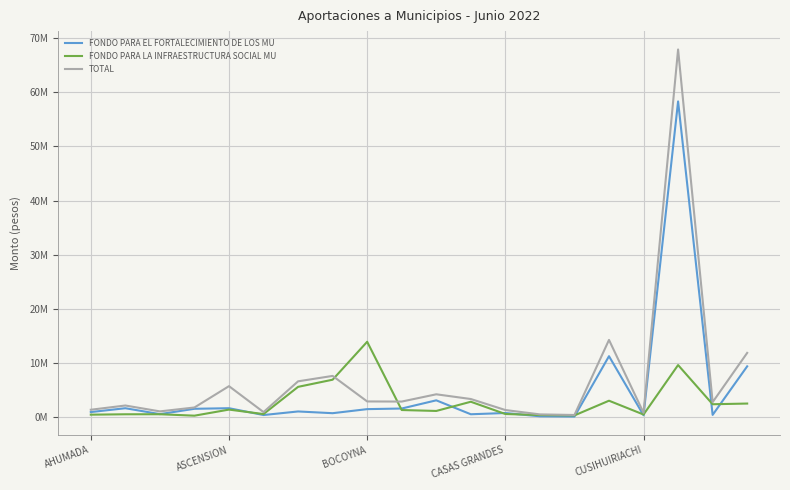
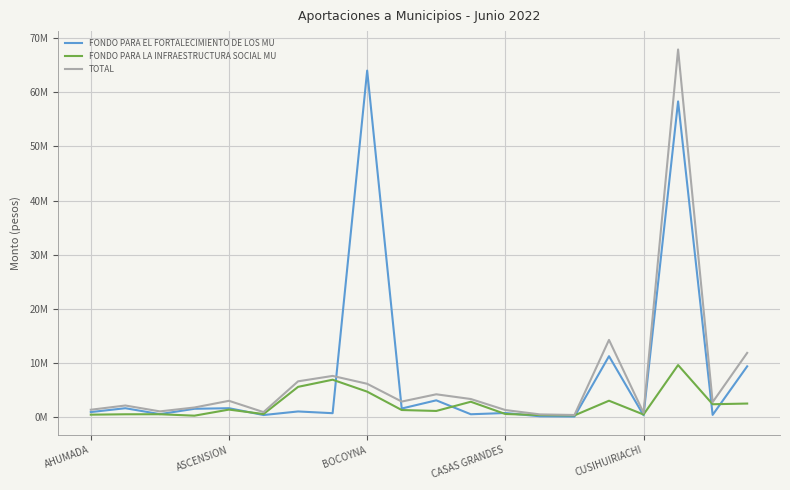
TOTAL, ASCENSION: 6000000 -> 3000000
FONDO PARA EL FORTALECIMIENTO DE LOS MU, BOCOYNA: 1000000 -> 64000000
FONDO PARA LA INFRAESTRUCTURA SOCIAL MU, BOCOYNA: 14000000 -> 5000000
TOTAL, BOCOYNA: 3000000 -> 6000000
